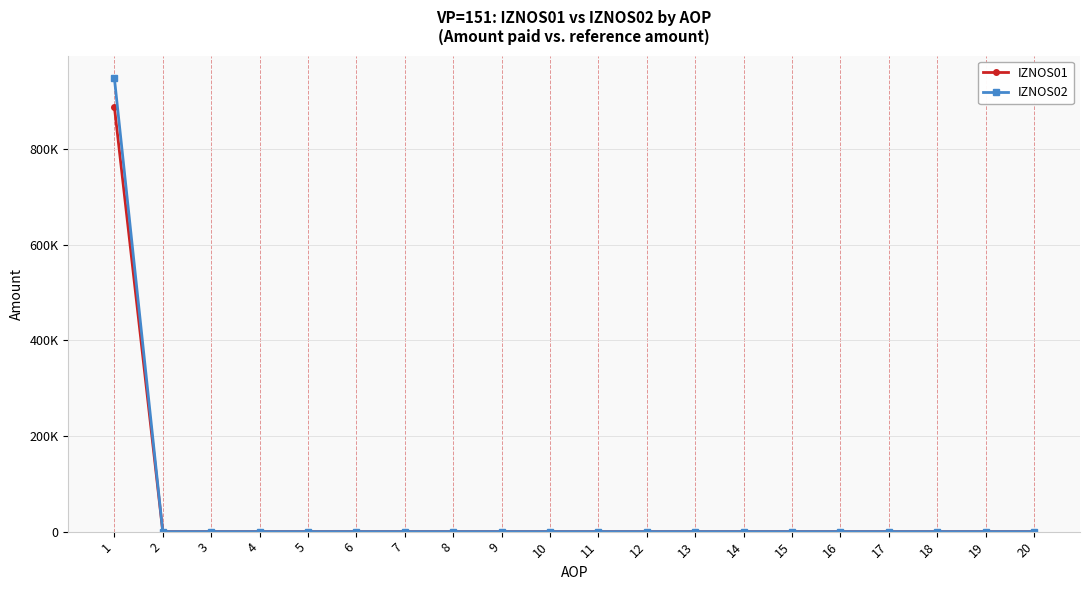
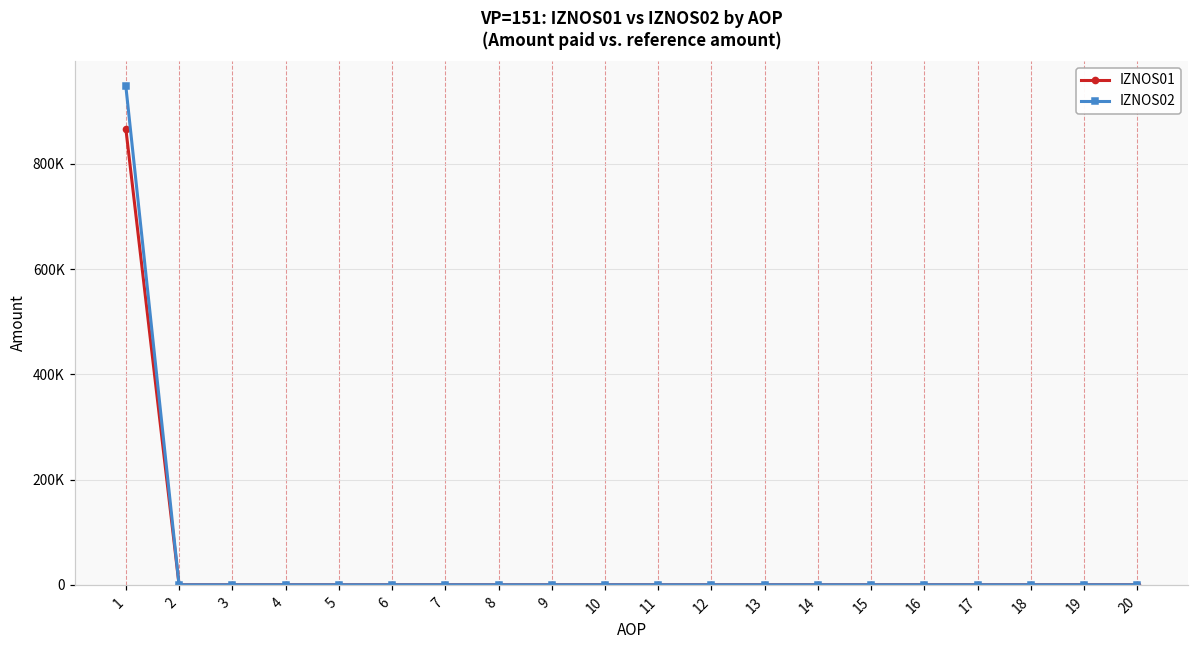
IZNOS01, 1: 890000 -> 870000
